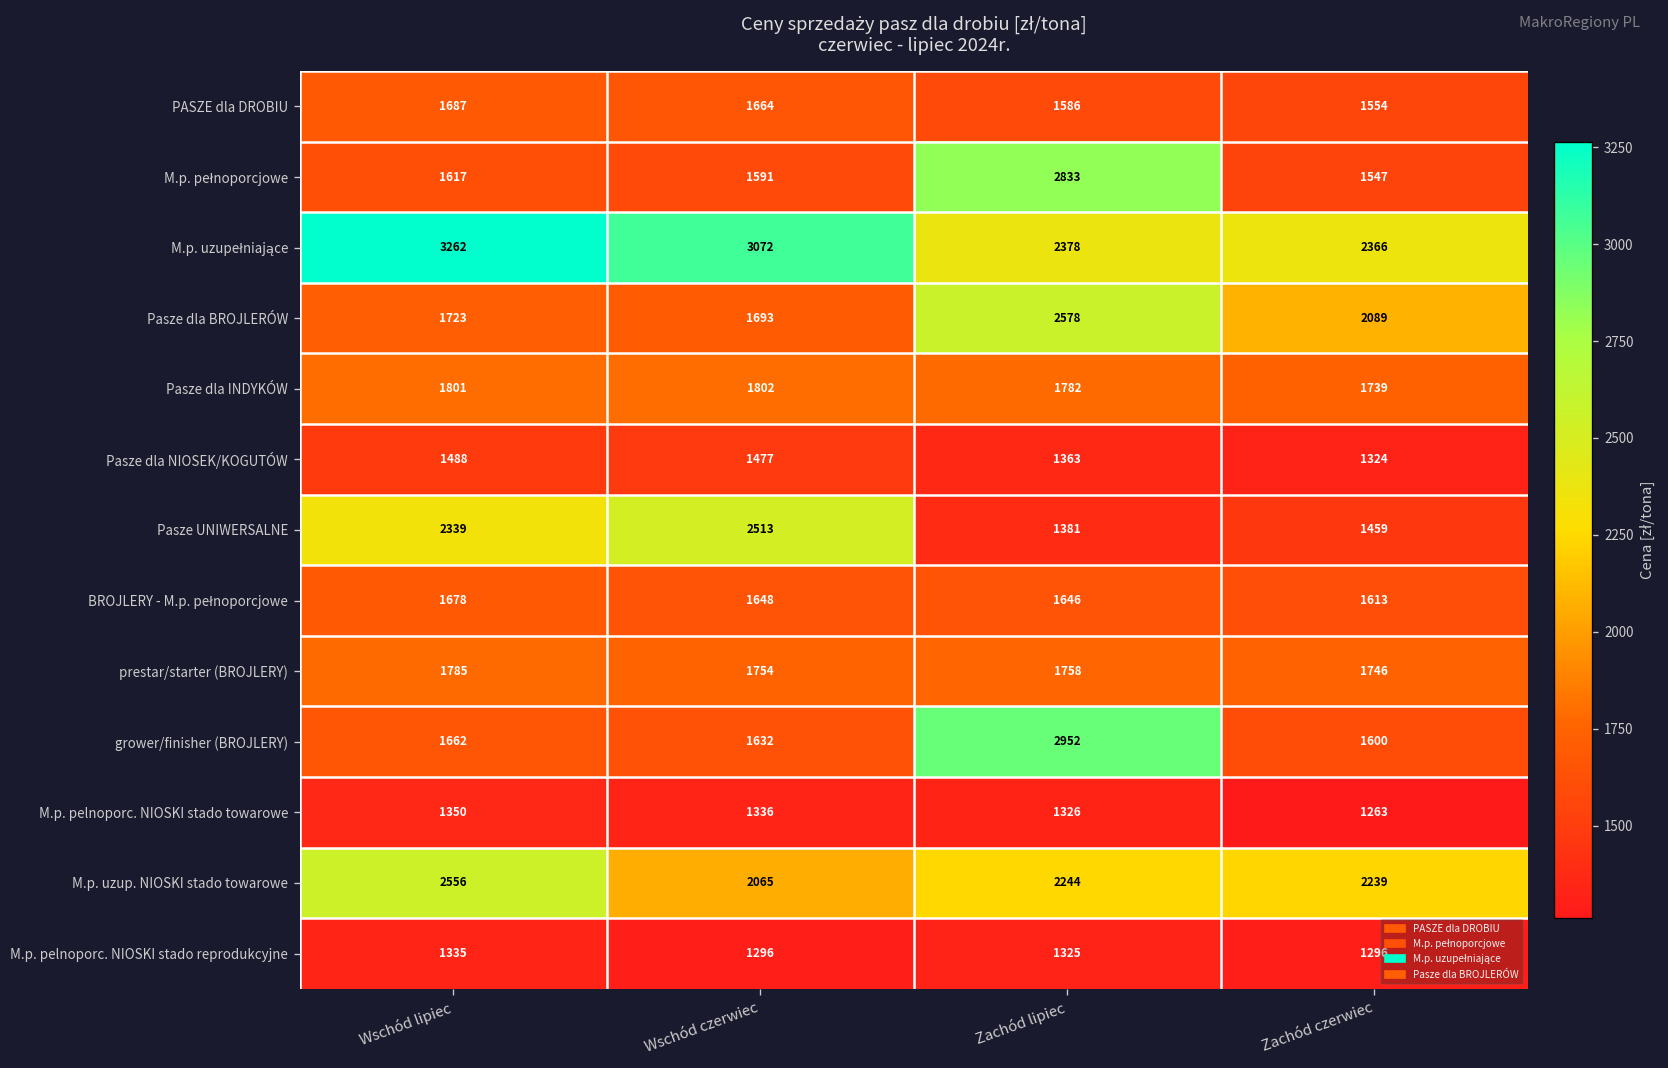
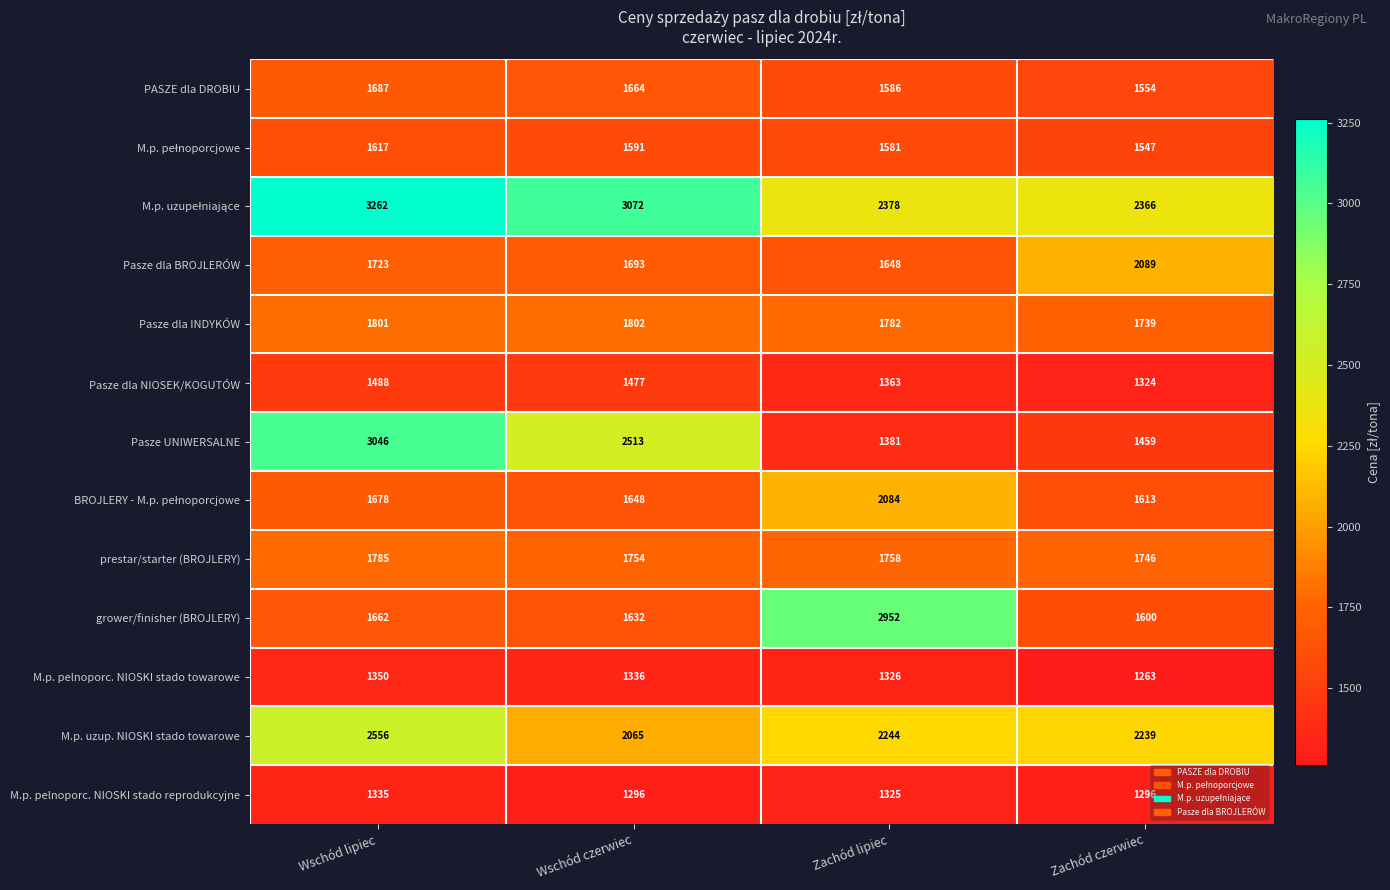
M.p. pełnoporcjowe, Zachód lipiec: 2833 -> 1581
Pasze dla BROJLERÓW, Zachód lipiec: 2578 -> 1648
Pasze UNIWERSALNE, Wschód lipiec: 2339 -> 3046
BROJLERY - M.p. pełnoporcjowe, Zachód lipiec: 1646 -> 2084
